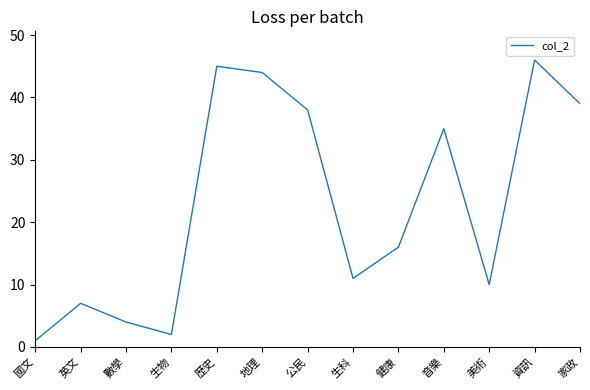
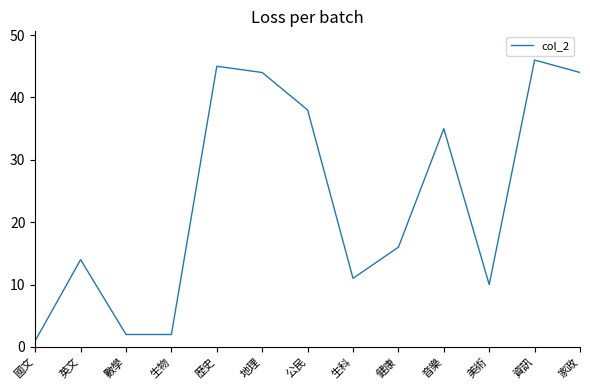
英文: 7 -> 14
數學: 4 -> 2
家政: 39 -> 44
